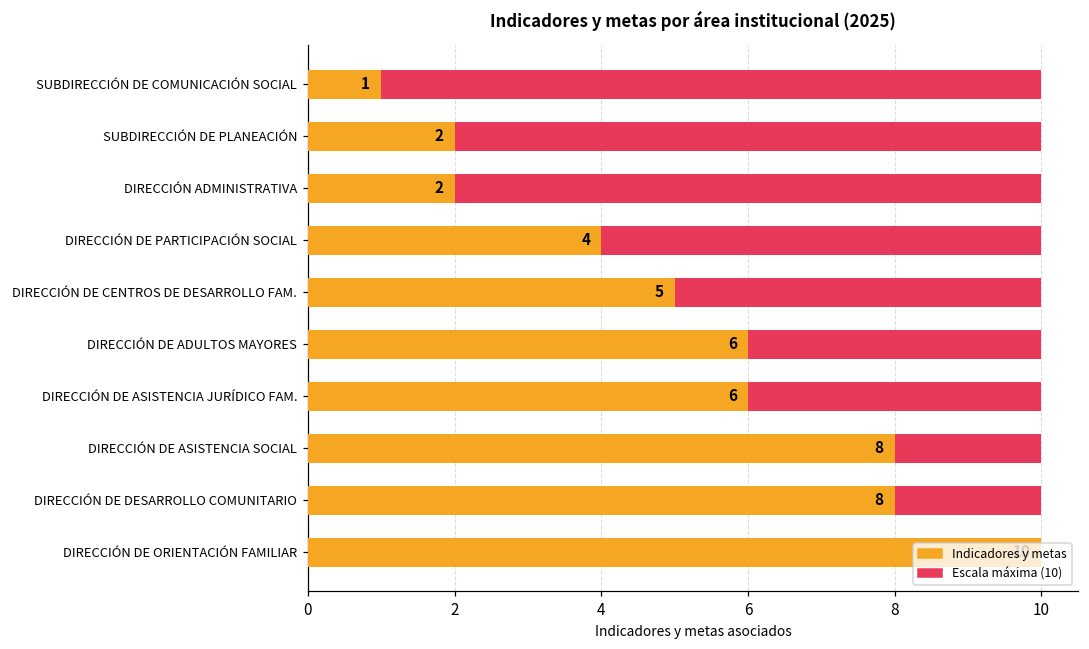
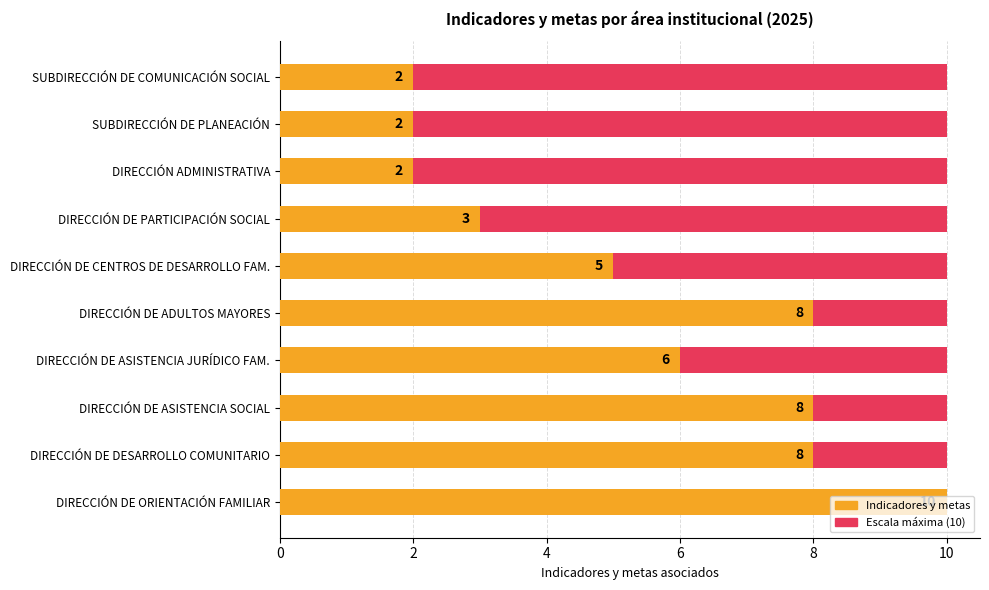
Indicadores y metas, SUBDIRECCIÓN DE COMUNICACIÓN SOCIAL: 1 -> 2
Indicadores y metas, DIRECCIÓN DE PARTICIPACIÓN SOCIAL: 4 -> 3
Indicadores y metas, DIRECCIÓN DE ADULTOS MAYORES: 6 -> 8
